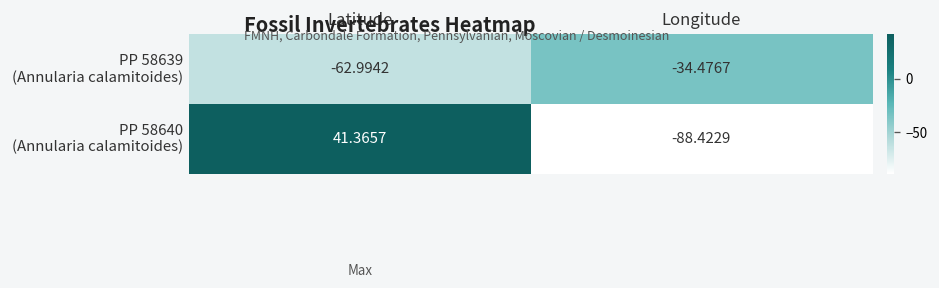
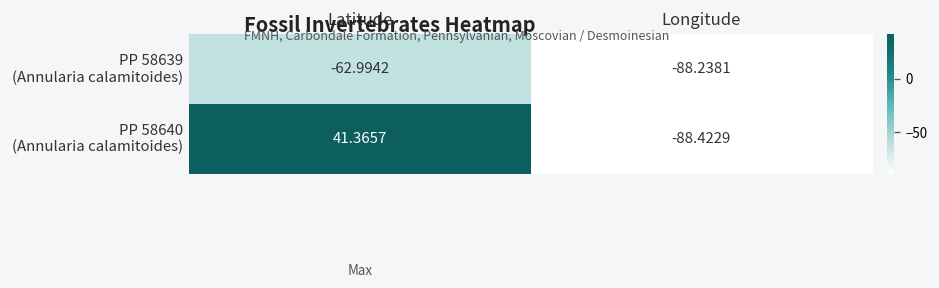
PP 58639 (Annularia calamitoides), Longitude: -34.4767 -> -88.2381
